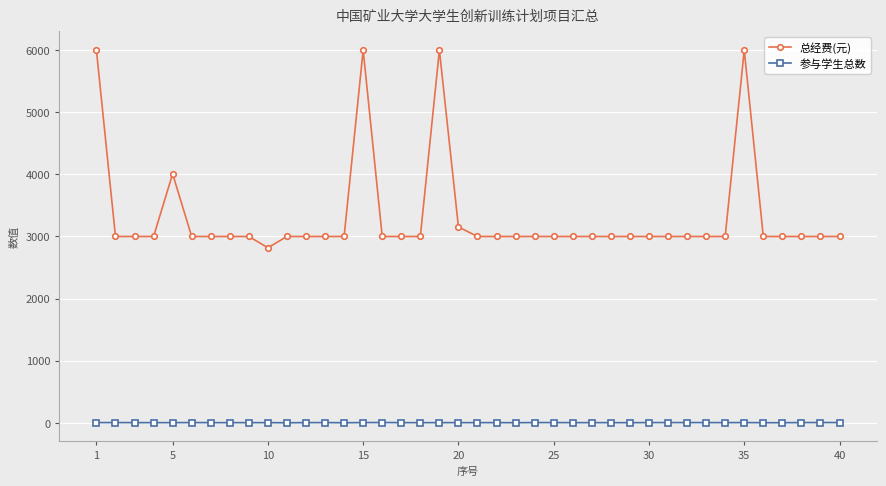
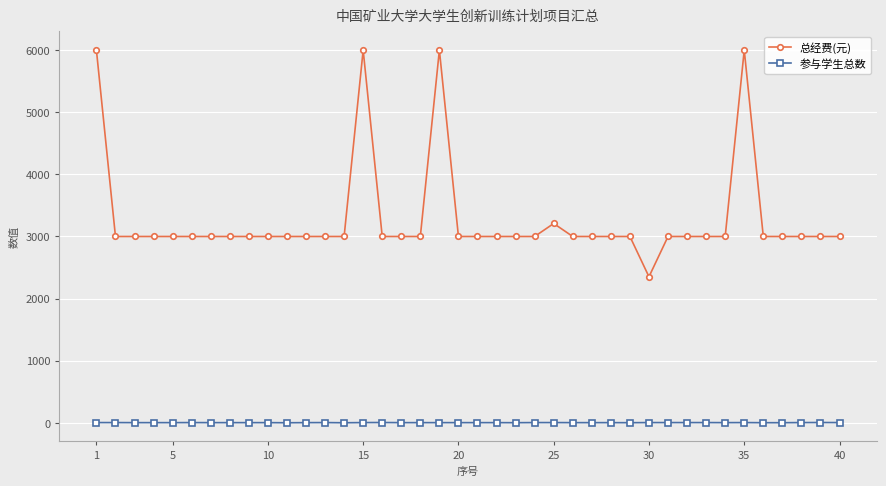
总经费(元), 5: 4000 -> 3000
总经费(元), 10: 2800 -> 3000
总经费(元), 20: 3200 -> 3000
总经费(元), 25: 3000 -> 3200
总经费(元), 30: 3000 -> 2400
